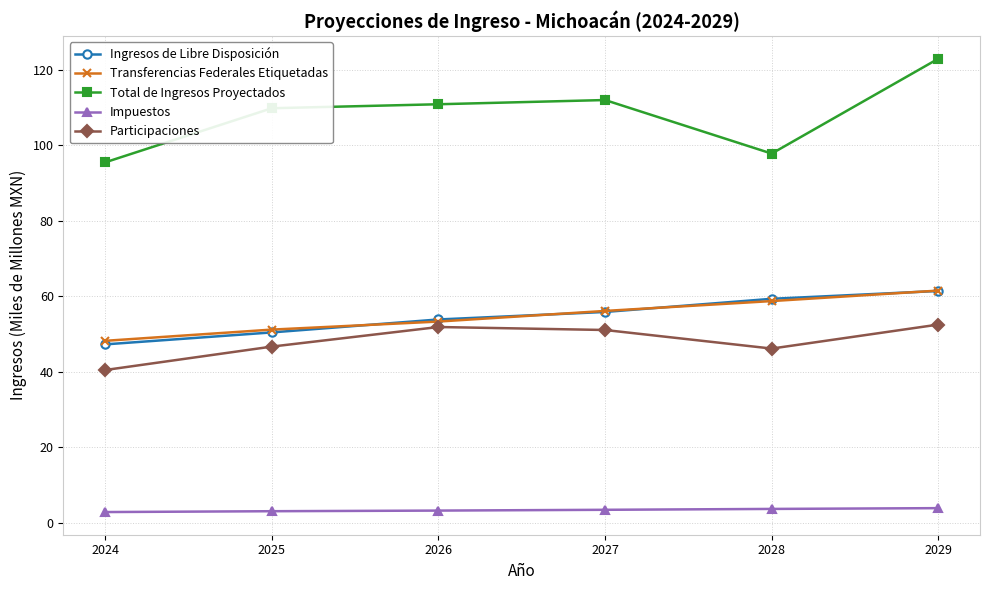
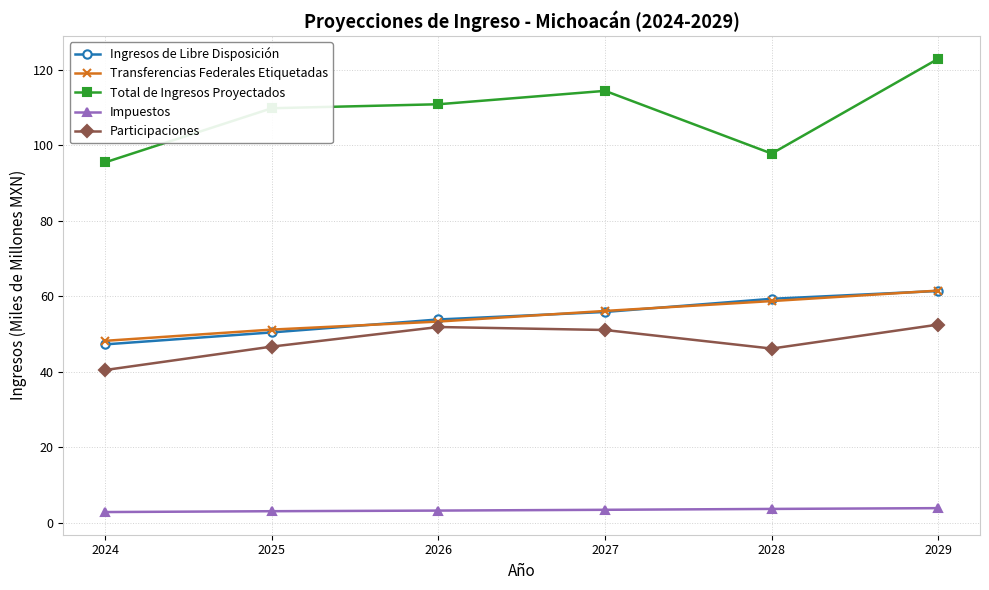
Total de Ingresos Proyectados, 2027: 112 -> 114
